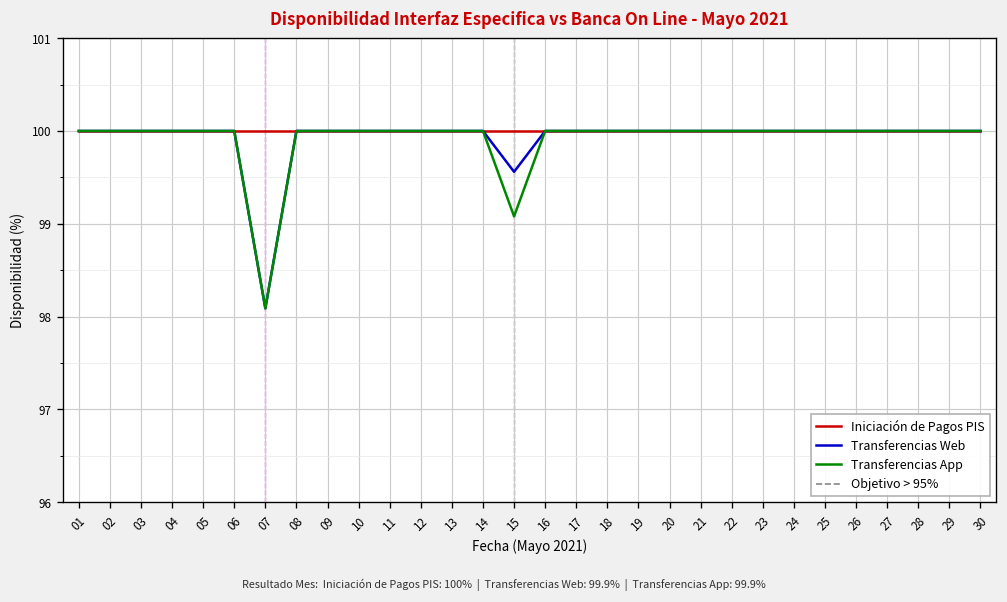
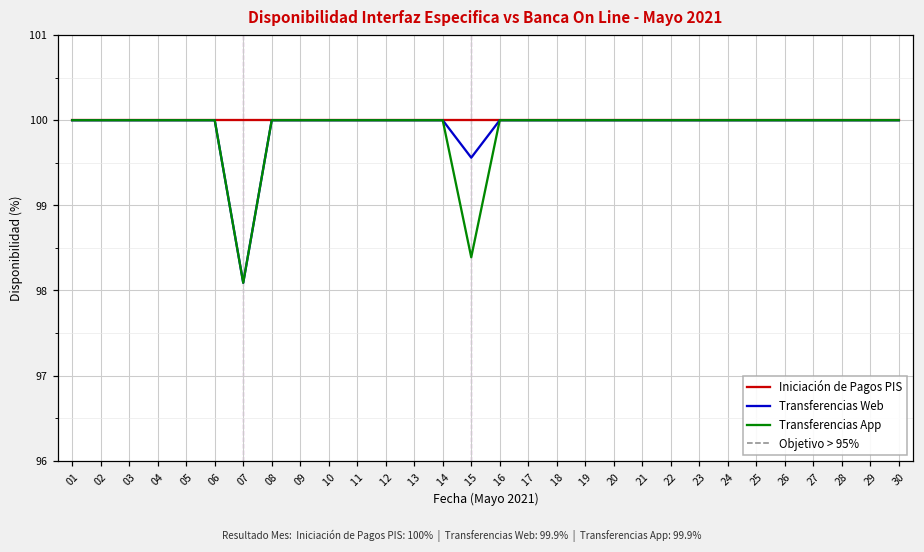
Transferencias App, 15: 99.1 -> 98.4
